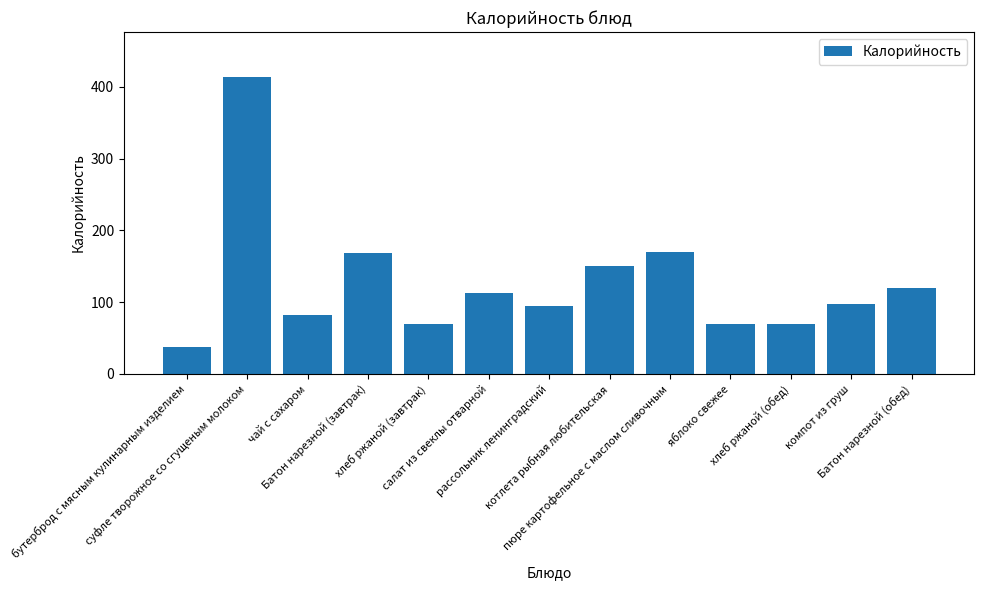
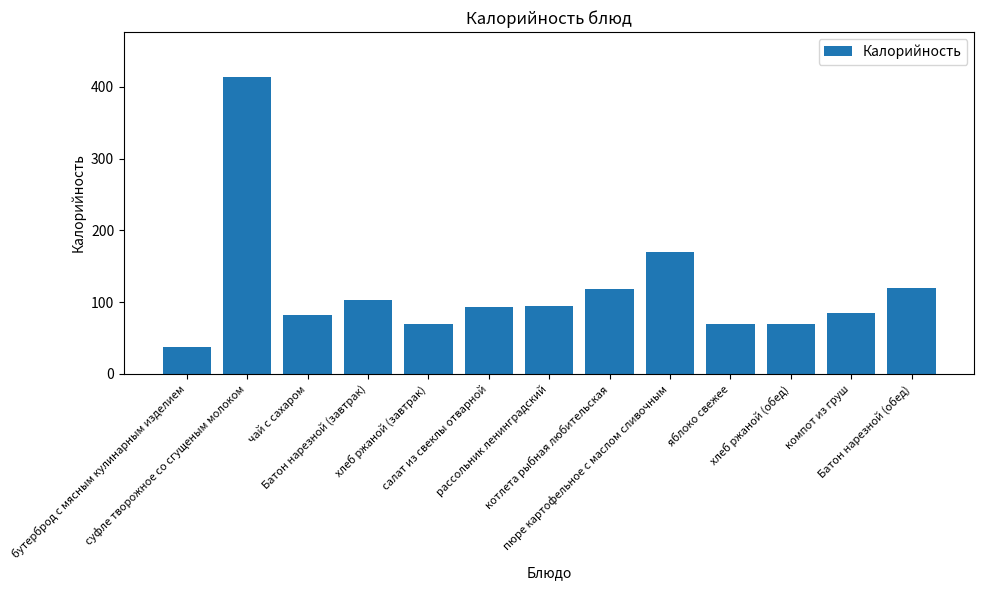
Батон нарезной (завтрак): 170 -> 100
салат из свеклы отварной: 110 -> 90
котлета рыбная любительская: 150 -> 120
компот из груш: 100 -> 90
